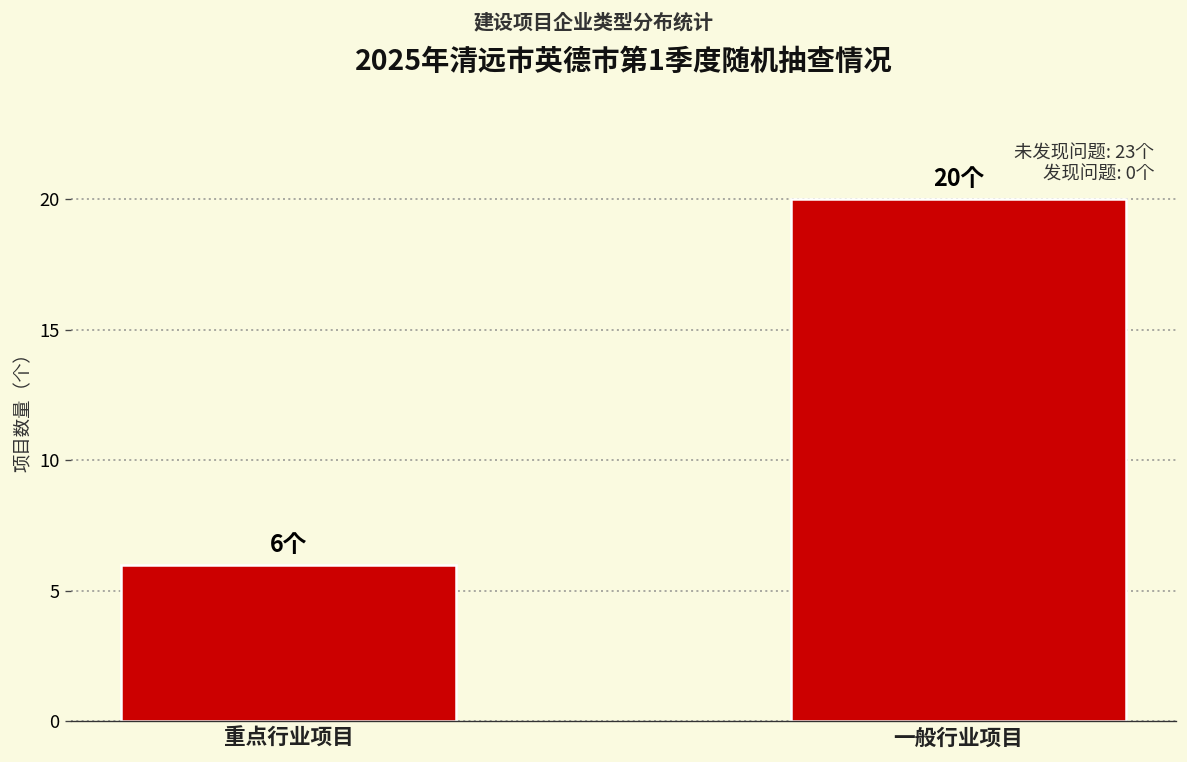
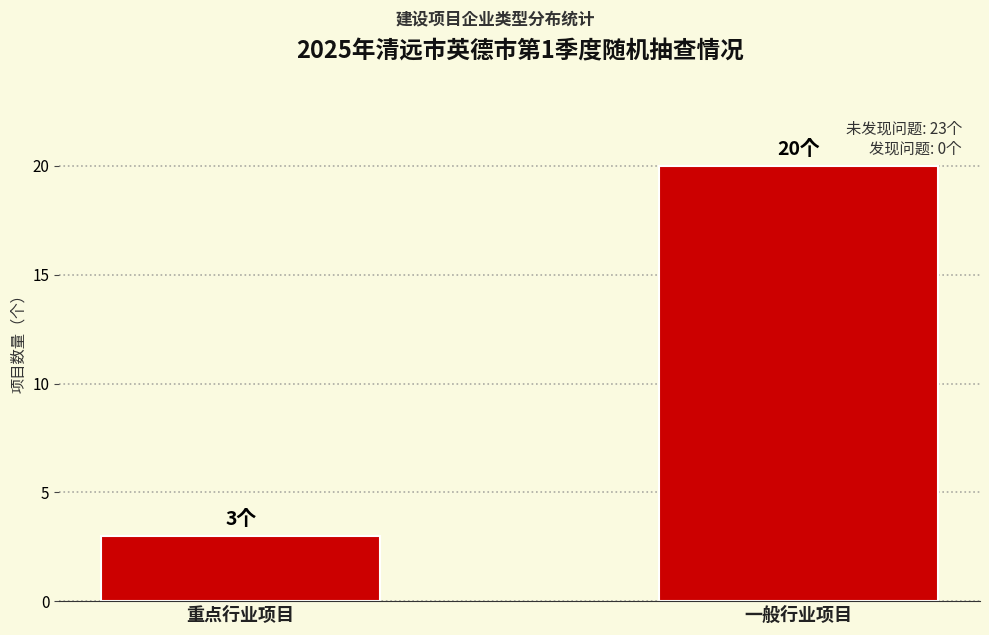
重点行业项目: 6个 -> 3个
